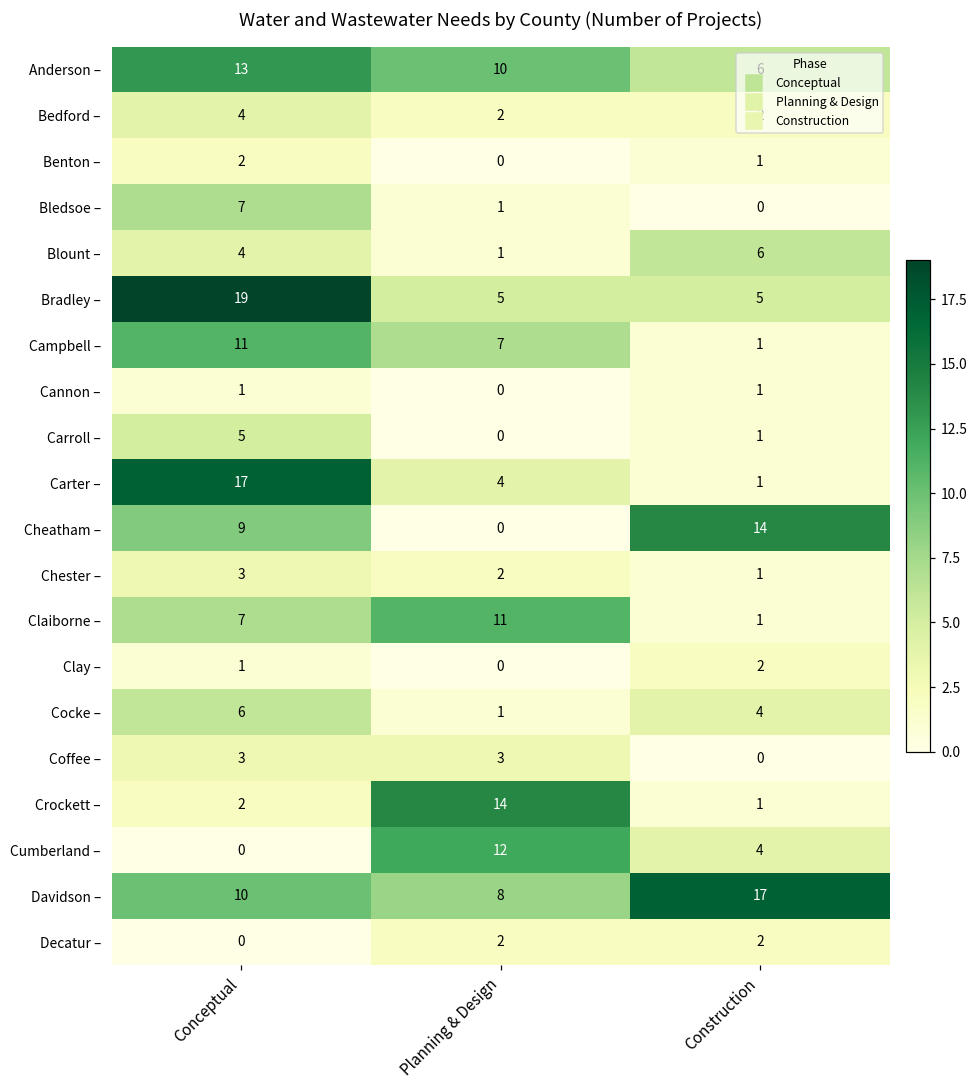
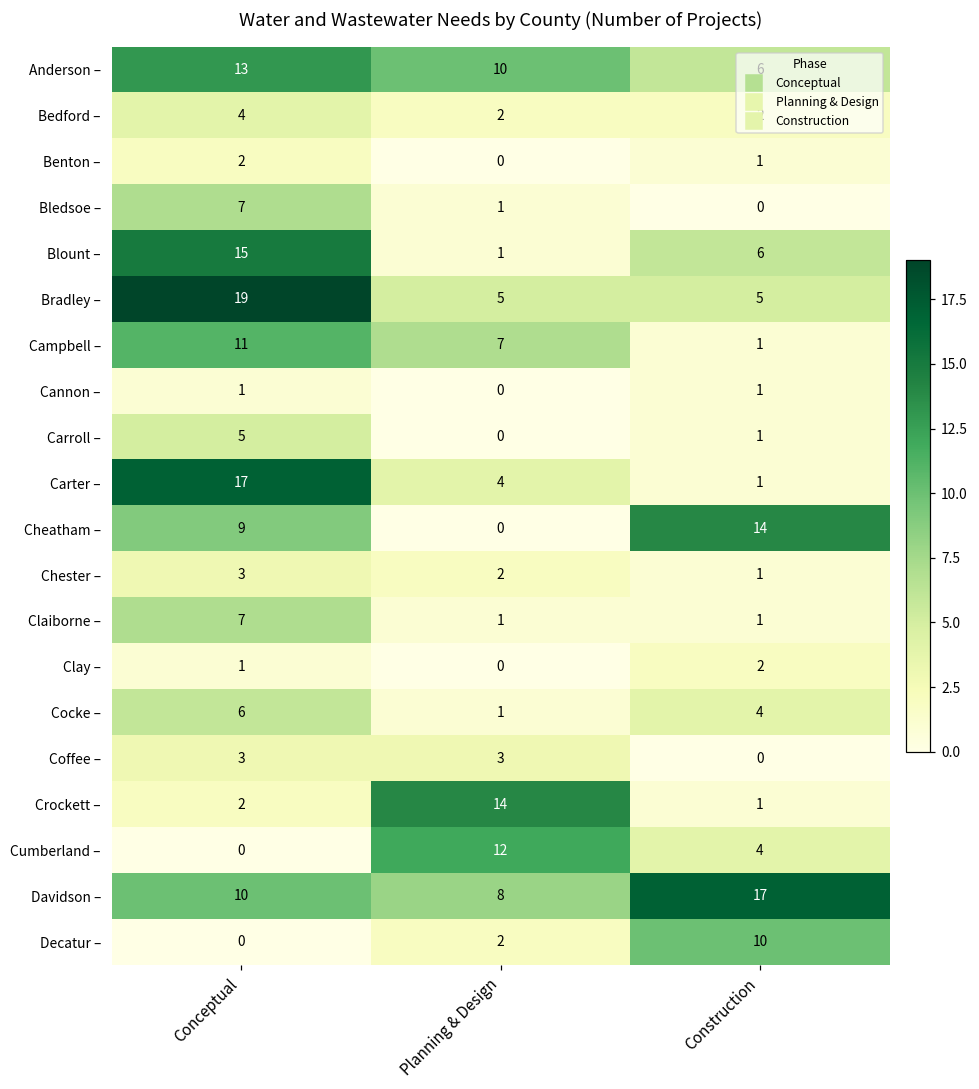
Blount –, Conceptual: 4 -> 15
Claiborne –, Planning & Design: 11 -> 1
Decatur –, Construction: 2 -> 10
